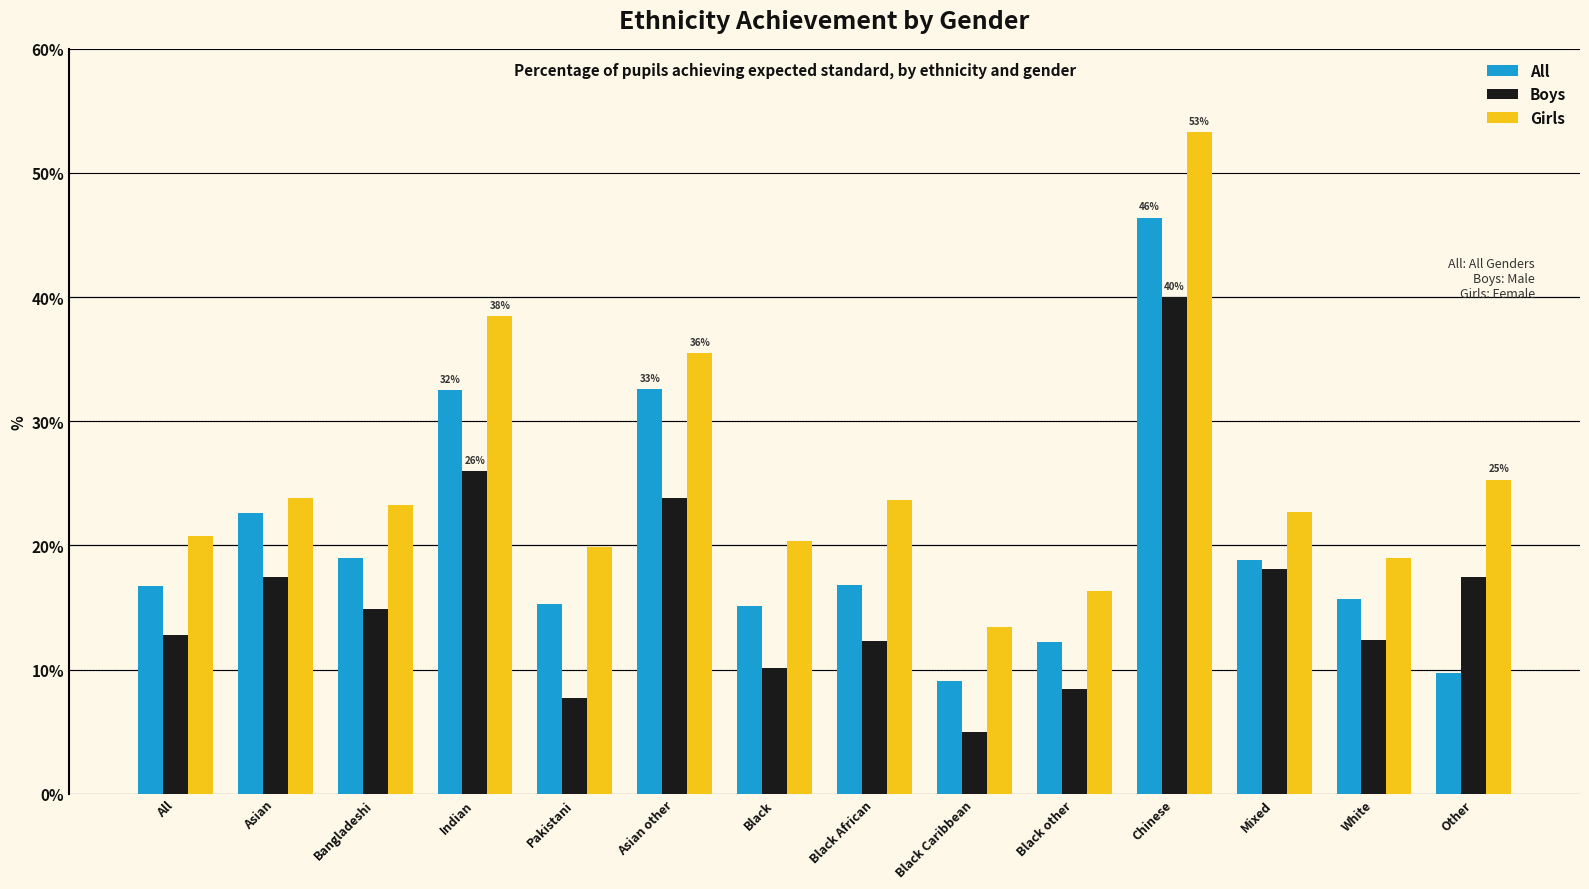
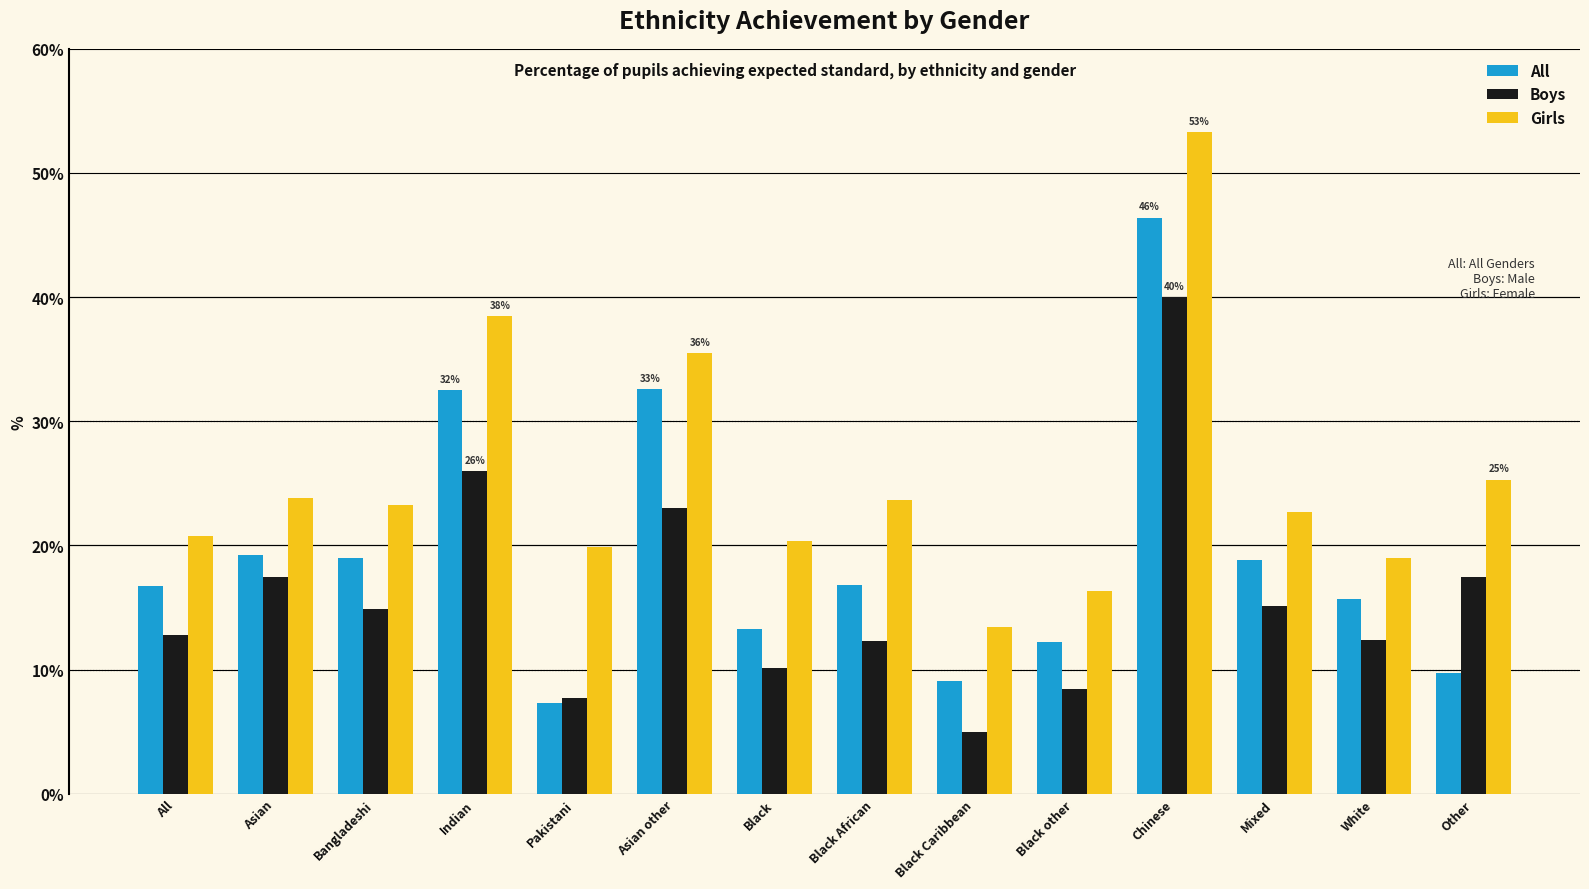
All, Asian: 22.6% -> 19.2%
All, Pakistani: 15.3% -> 7.3%
Boys, Asian other: 23.8% -> 23.0%
All, Black: 15.1% -> 13.3%
Boys, Mixed: 18.1% -> 15.1%
